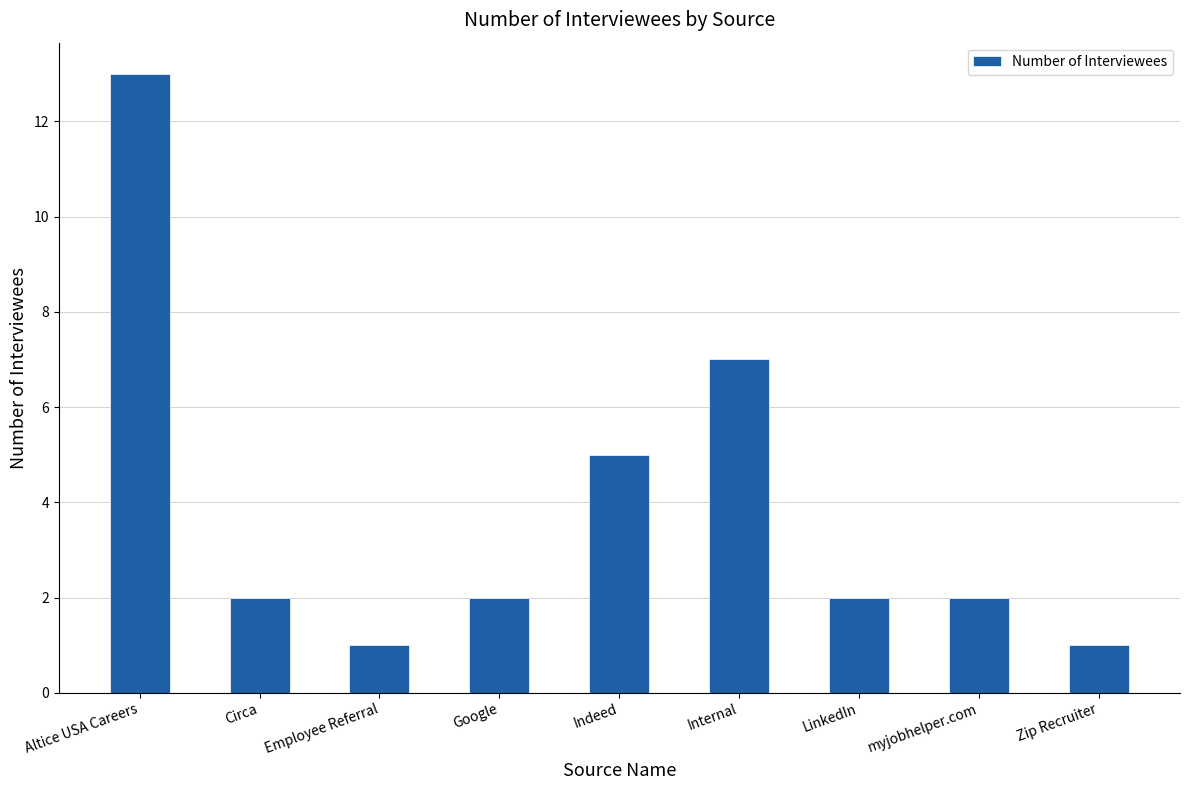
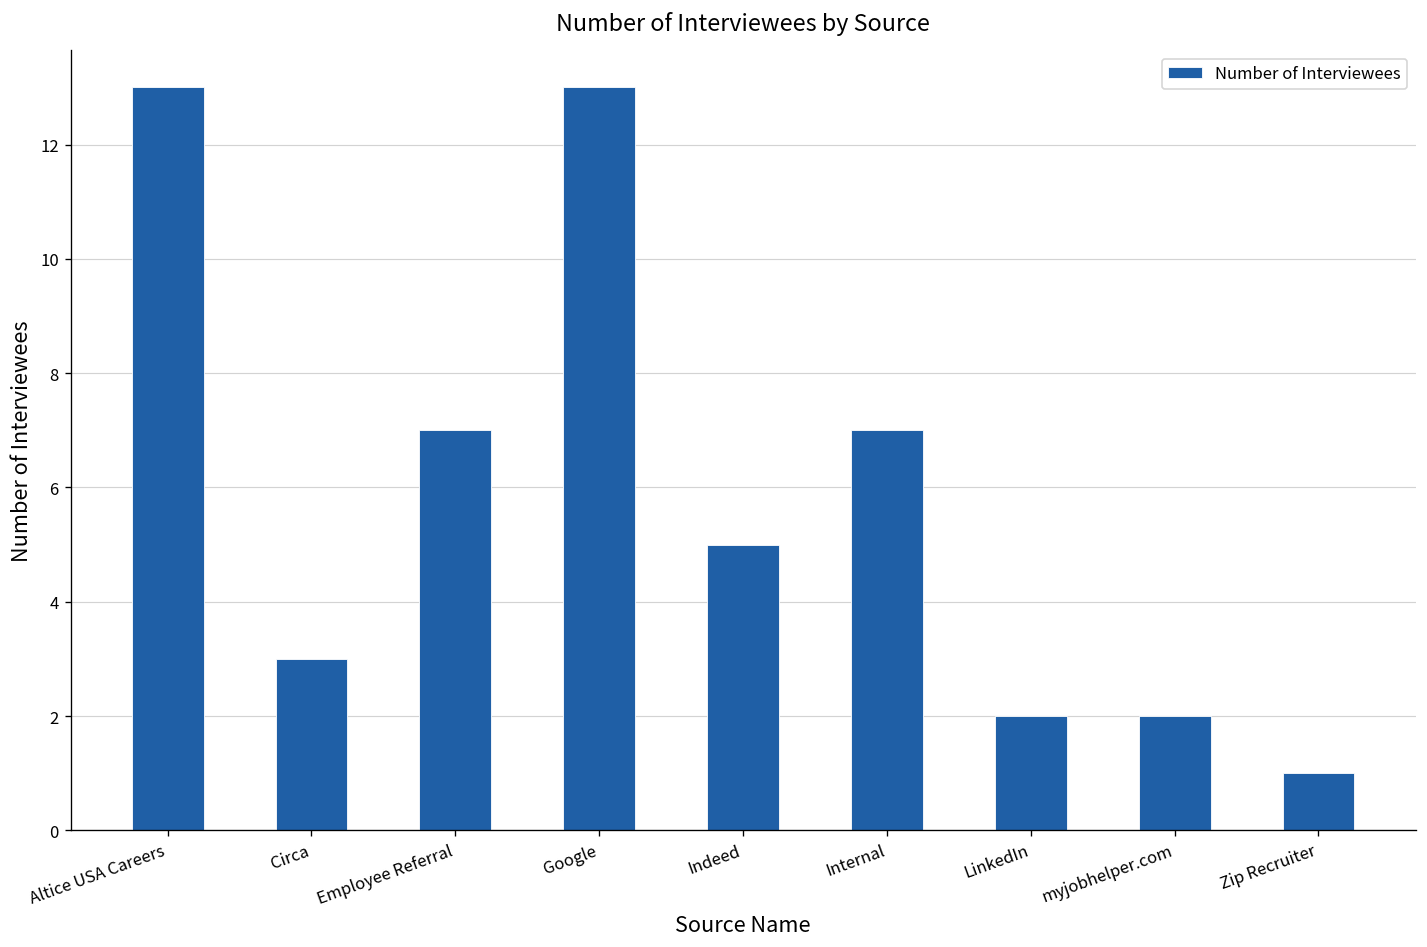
Circa: 2 -> 3
Employee Referral: 1 -> 7
Google: 2 -> 13
